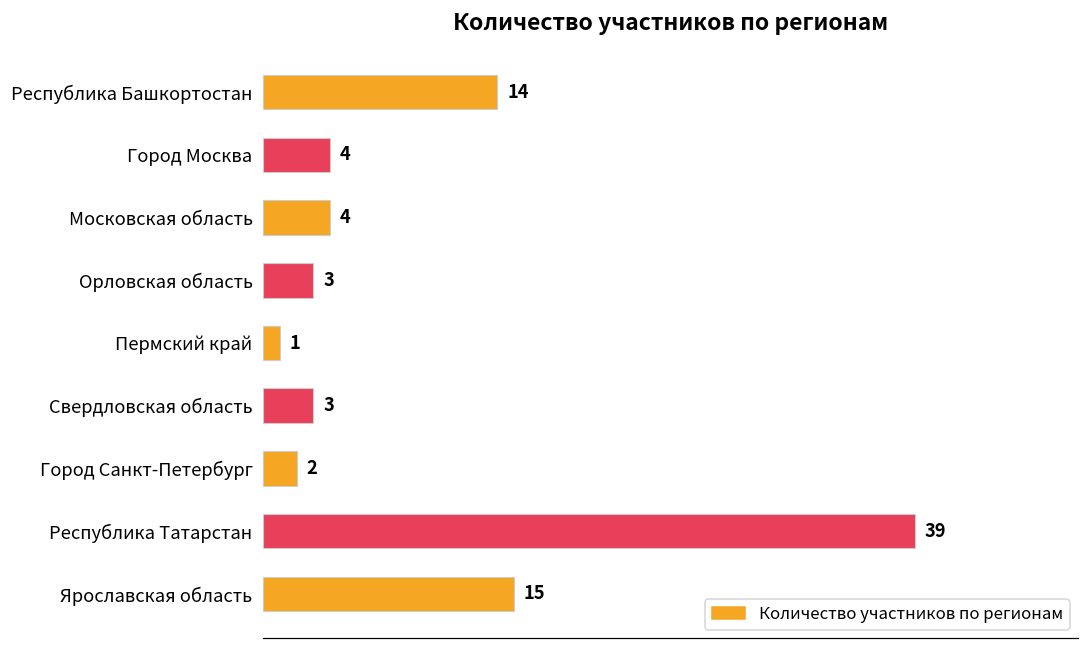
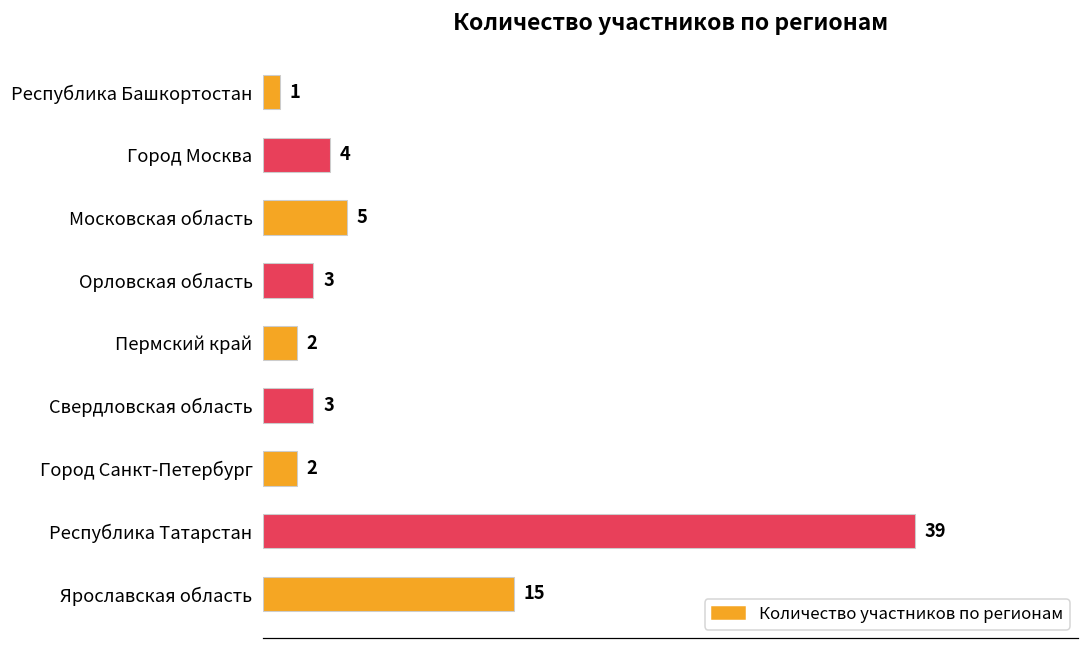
Республика Башкортостан: 14 -> 1
Московская область: 4 -> 5
Пермский край: 1 -> 2
